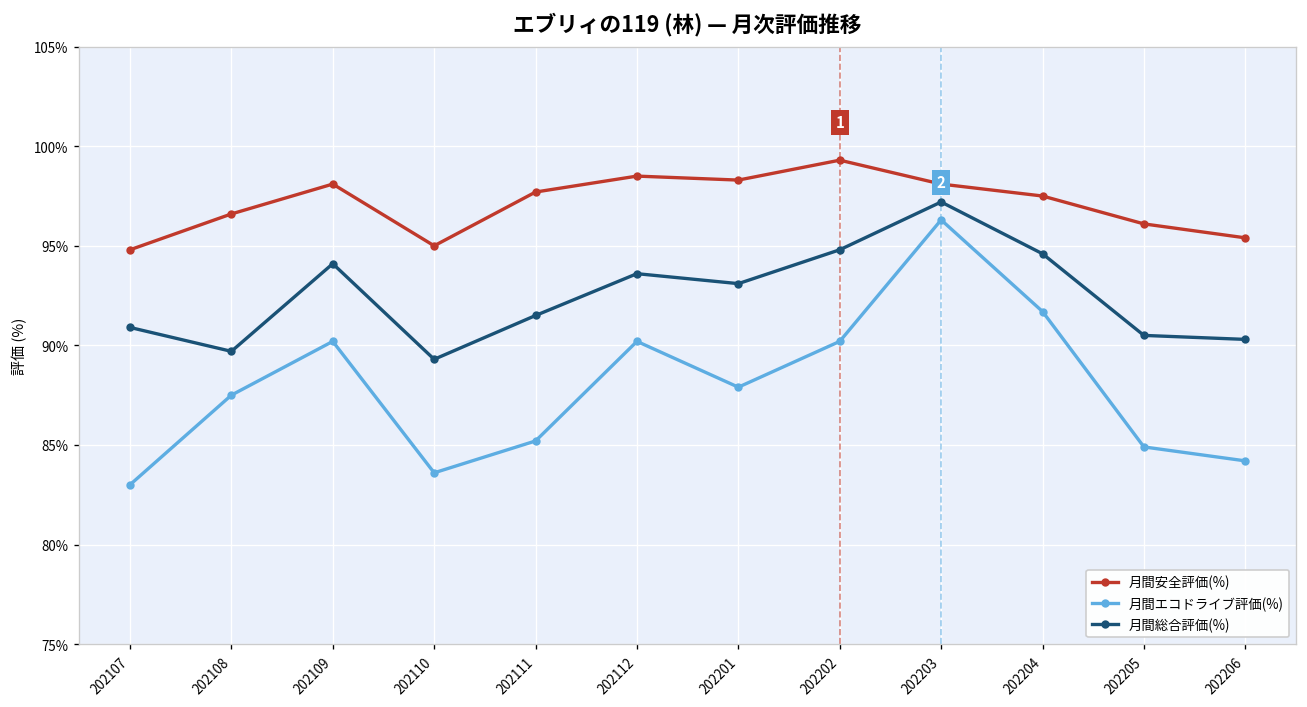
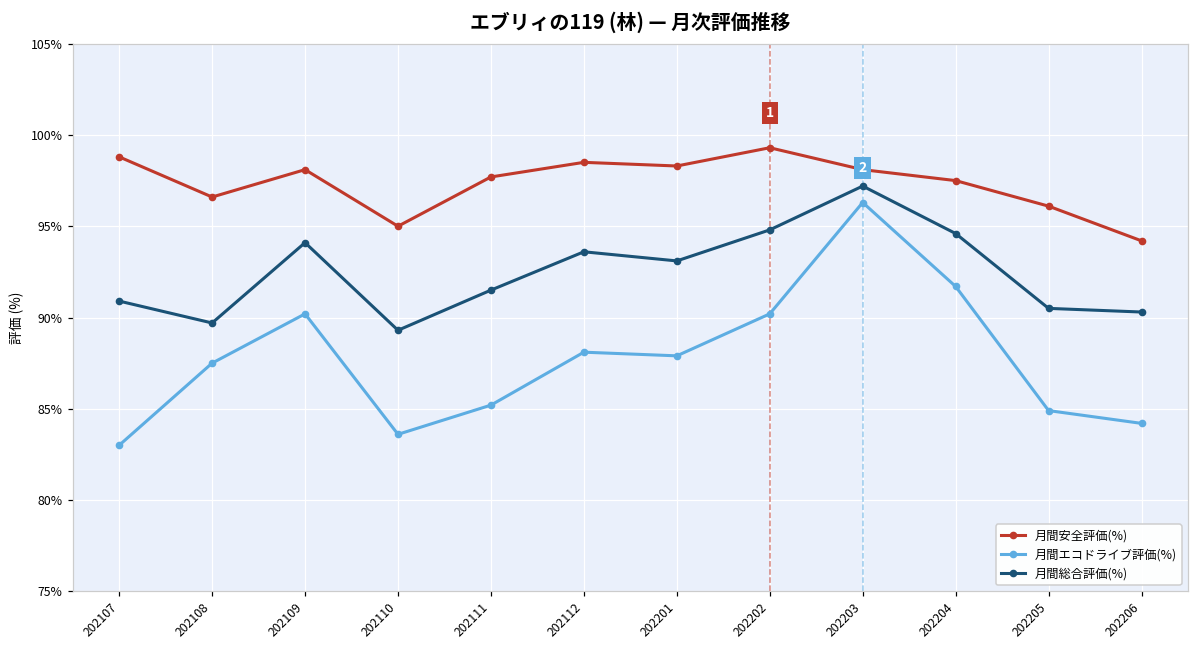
月間安全評価(%), 202107: 94.8% -> 98.8%
月間エコドライブ評価(%), 202112: 90.2% -> 88.1%
月間安全評価(%), 202206: 95.4% -> 94.2%
